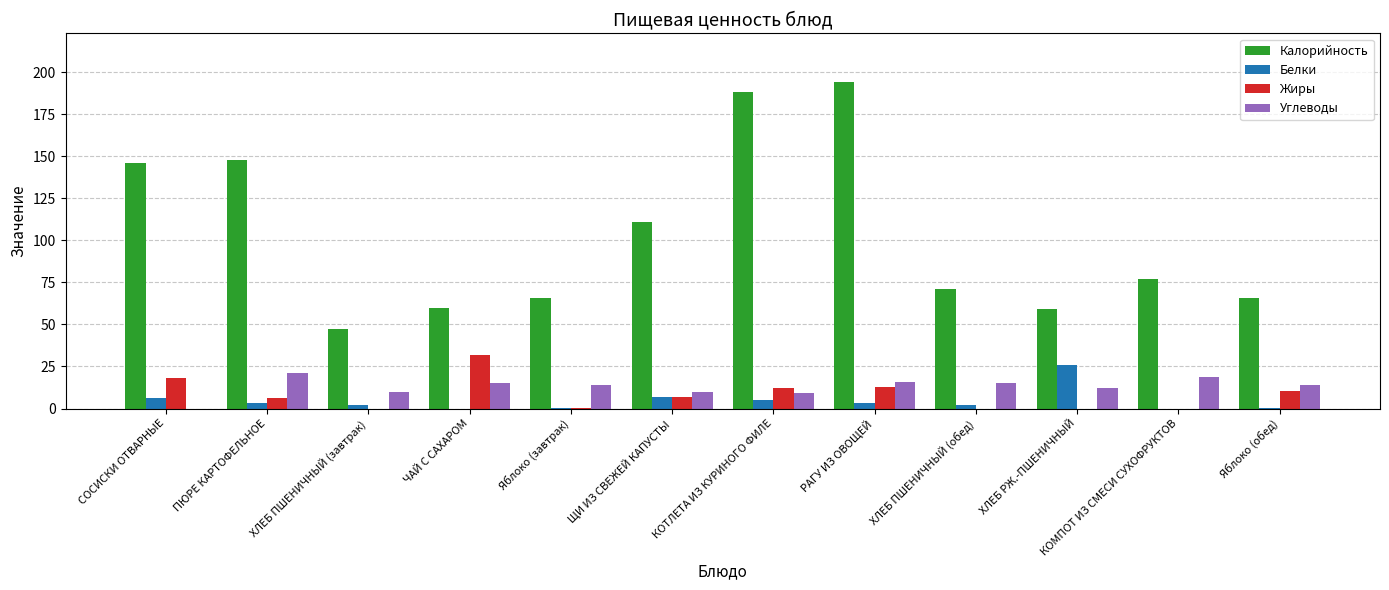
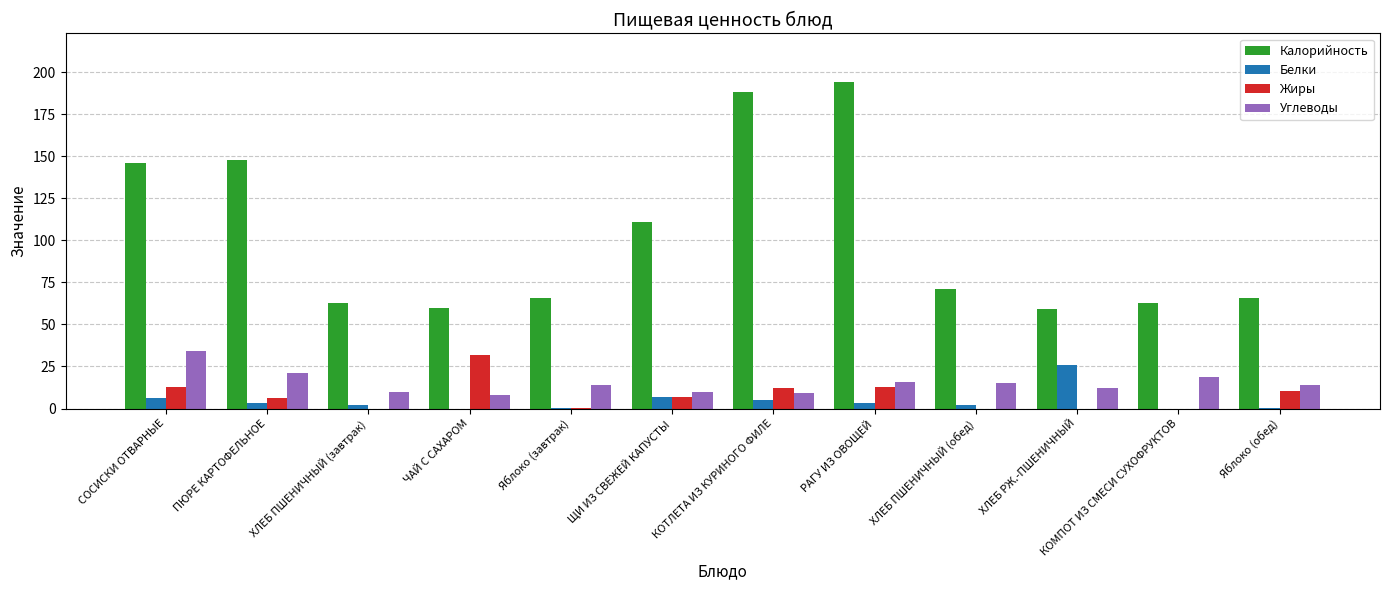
Жиры, СОСИСКИ ОТВАРНЫЕ: 18 -> 13
Углеводы, СОСИСКИ ОТВАРНЫЕ: 0 -> 34
Калорийность, ХЛЕБ ПШЕНИЧНЫЙ (завтрак): 47 -> 63
Углеводы, ЧАЙ С САХАРОМ: 15 -> 8
Калорийность, КОМПОТ ИЗ СМЕСИ СУХОФРУКТОВ: 77 -> 63
